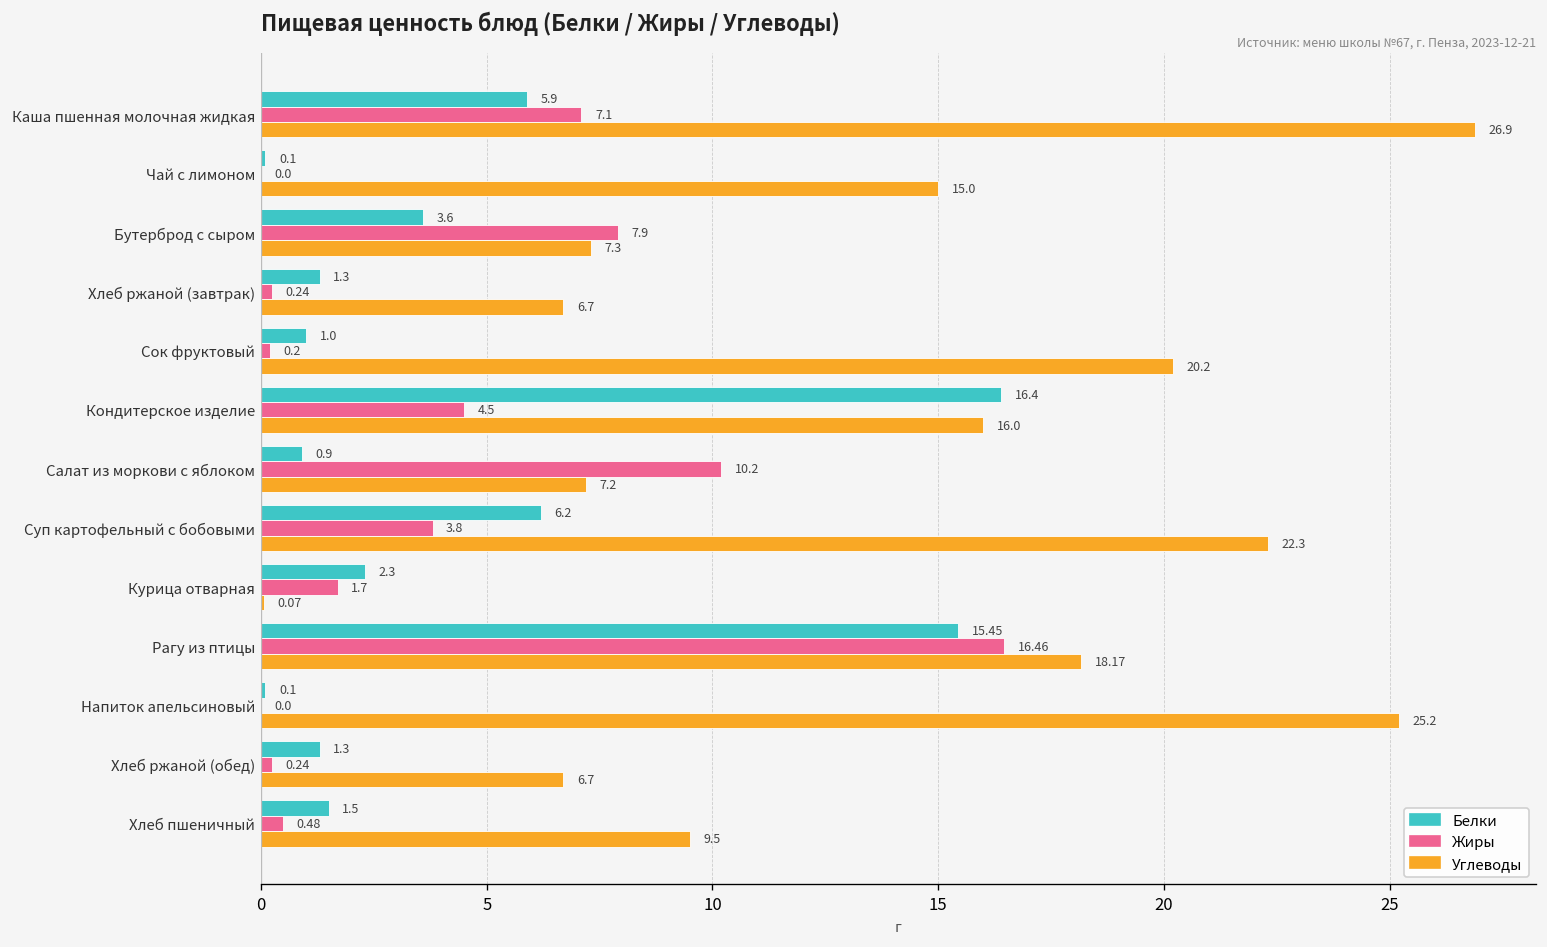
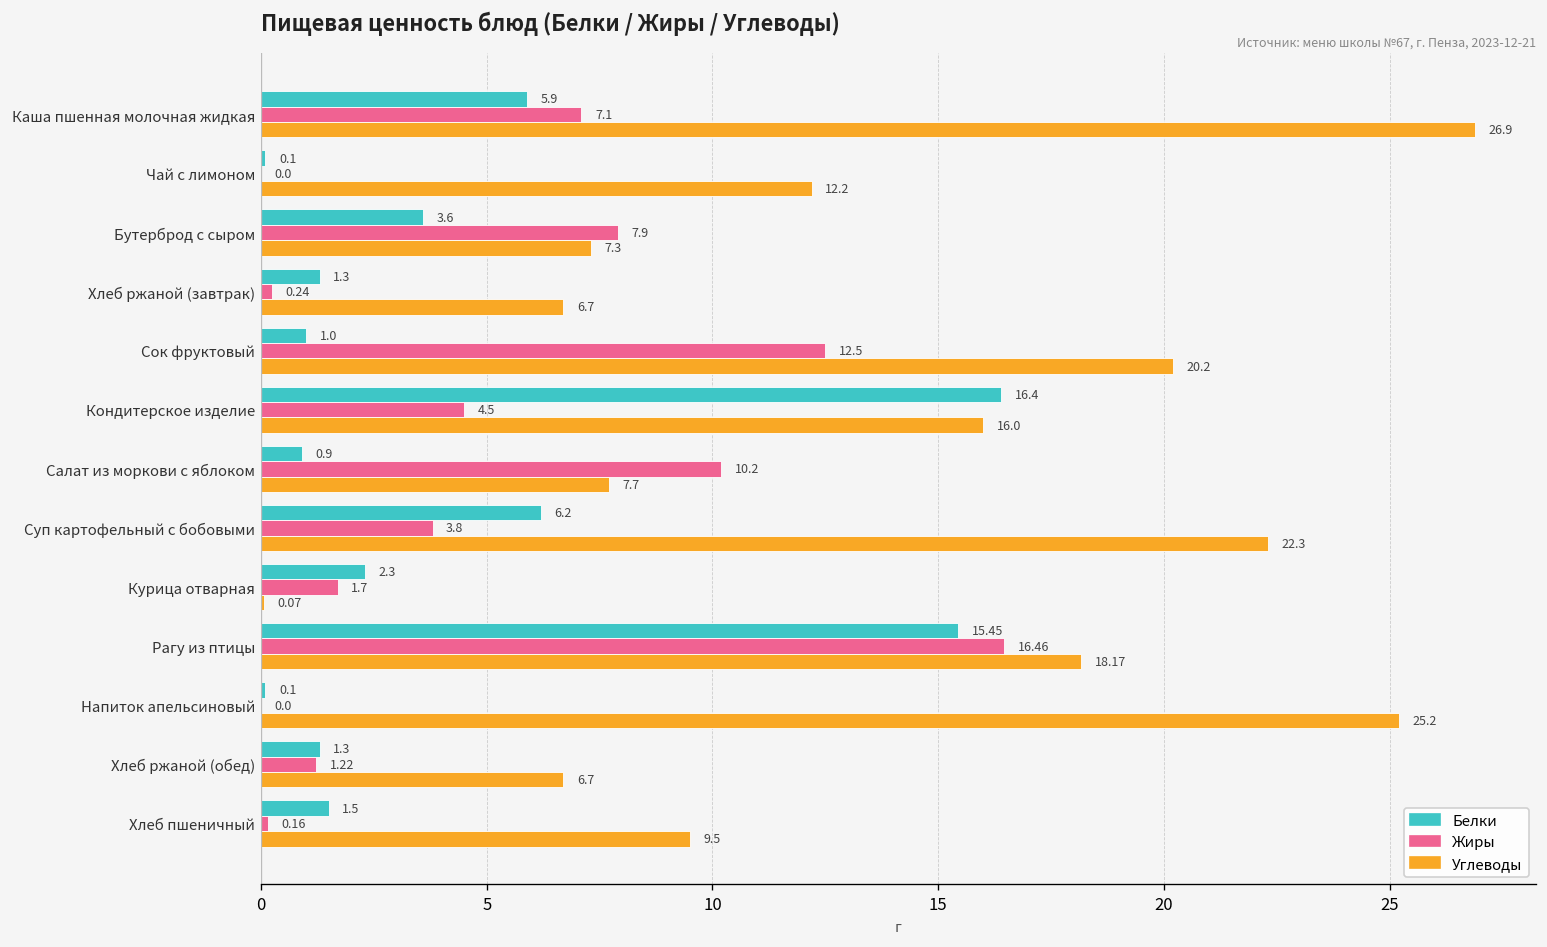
Углеводы, Чай с лимоном: 15.0 -> 12.2
Жиры, Сок фруктовый: 0.2 -> 12.5
Углеводы, Салат из моркови с яблоком: 7.2 -> 7.7
Жиры, Хлеб ржаной (обед): 0.24 -> 1.22
Жиры, Хлеб пшеничный: 0.48 -> 0.16
